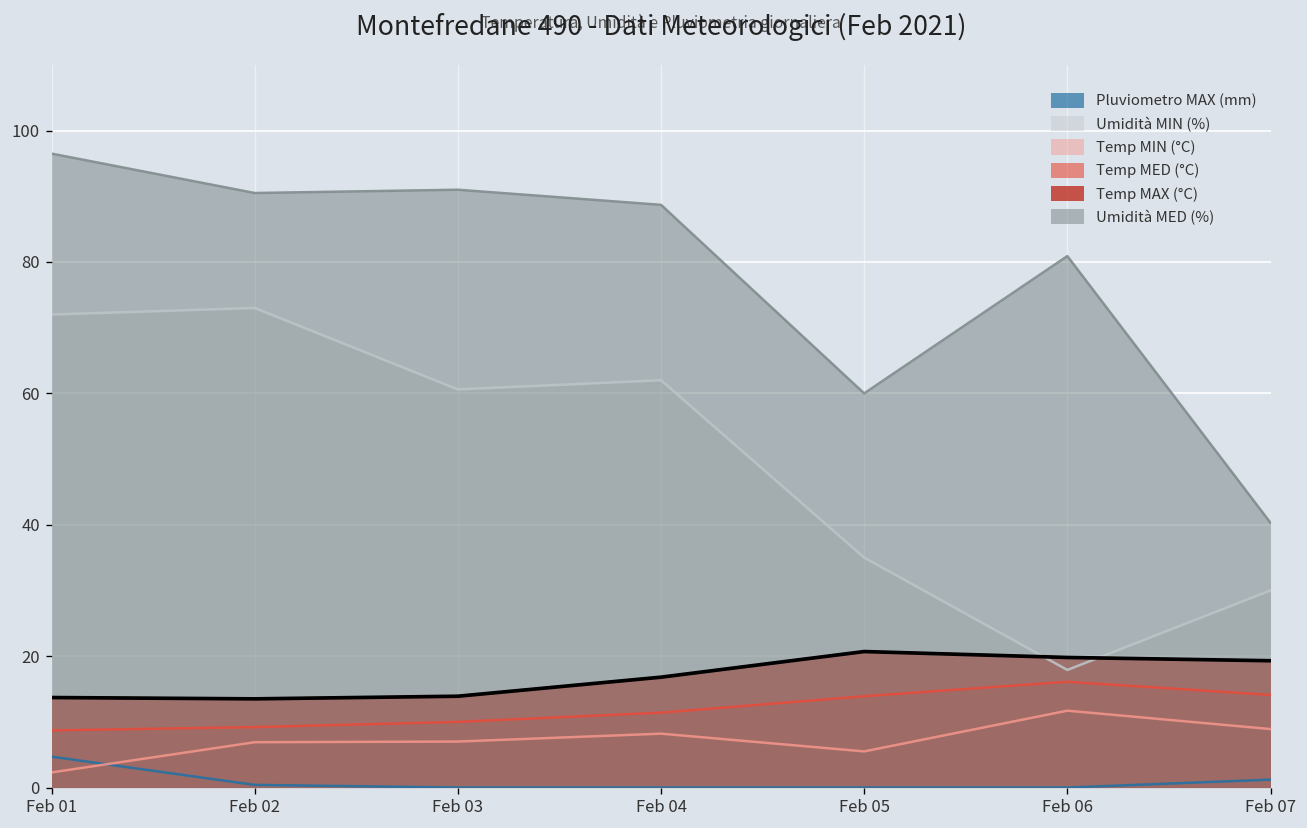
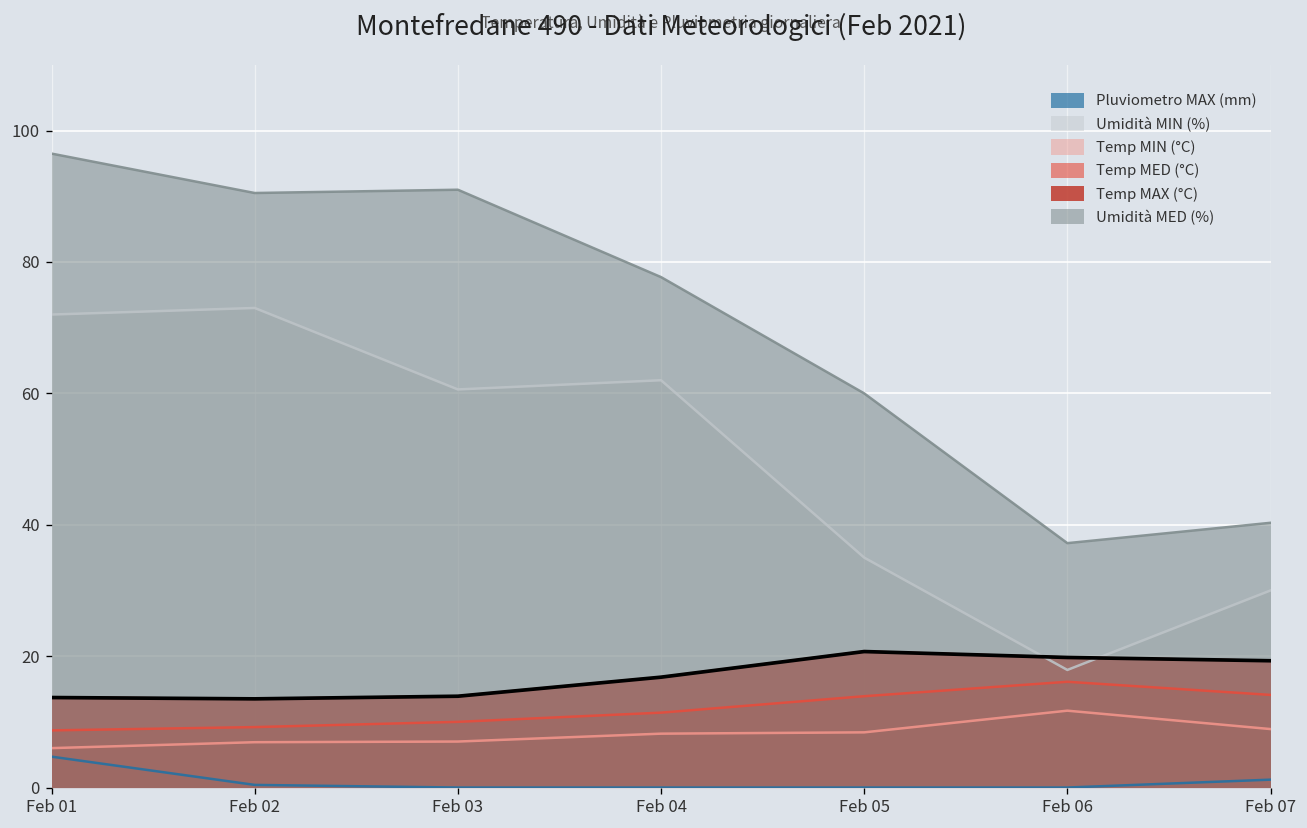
Temp MIN (°C), Feb 01: 2 -> 6
Umidità MED (%), Feb 04: 89 -> 78
Temp MIN (°C), Feb 05: 6 -> 8
Umidità MED (%), Feb 06: 81 -> 37
